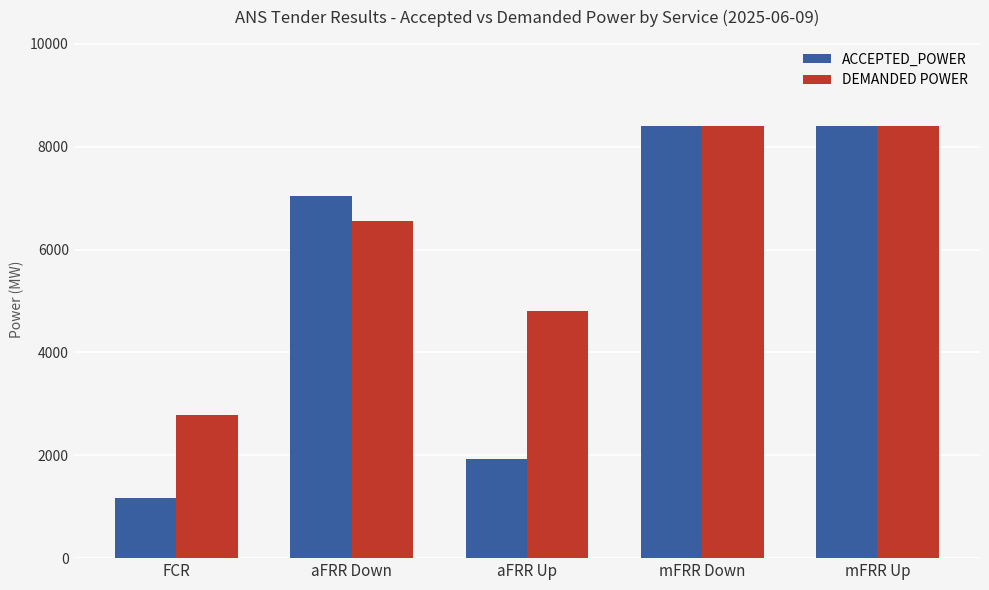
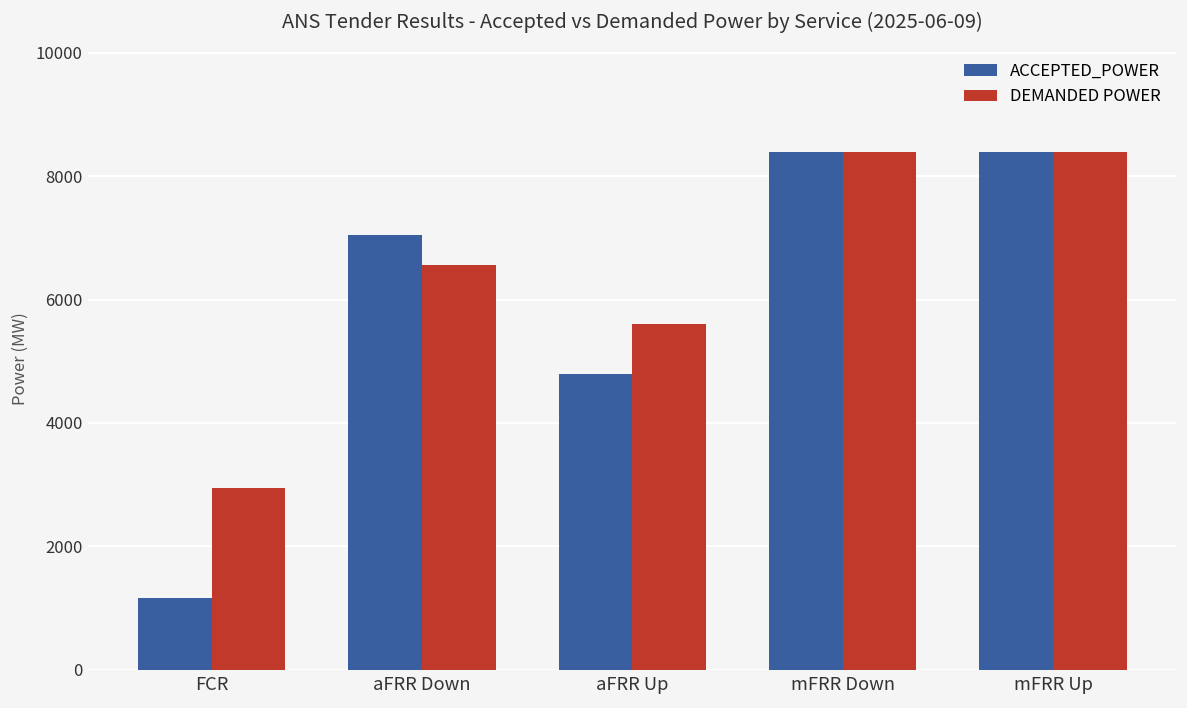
DEMANDED POWER, FCR: 2800 -> 2900
ACCEPTED_POWER, aFRR Up: 1900 -> 4800
DEMANDED POWER, aFRR Up: 4800 -> 5600
